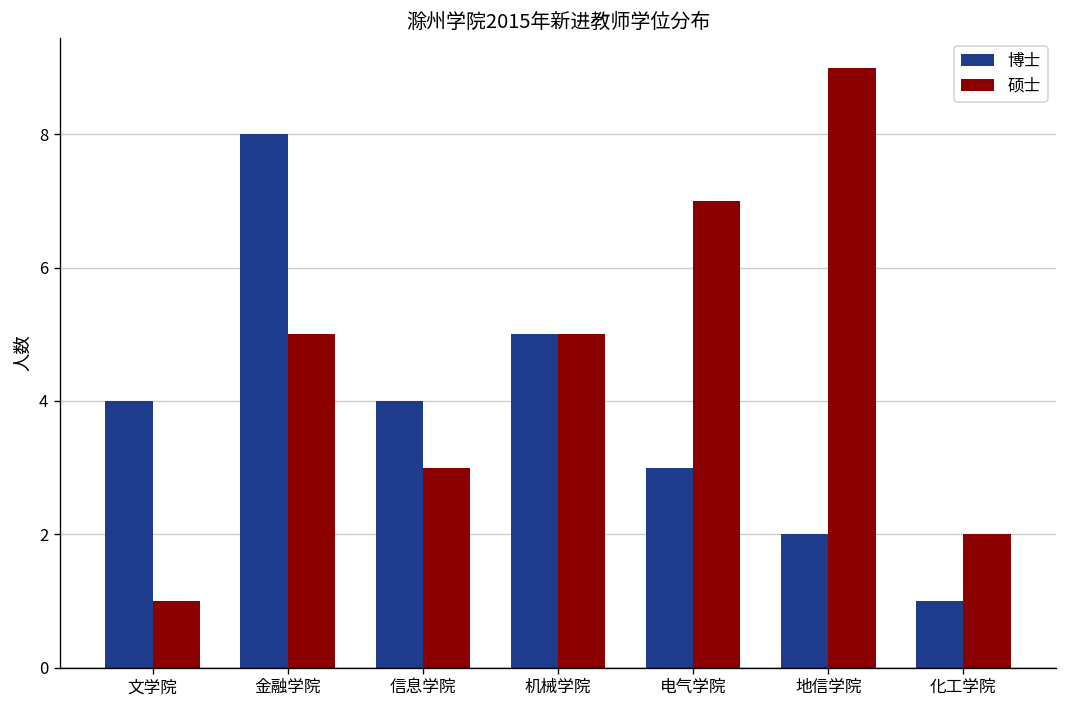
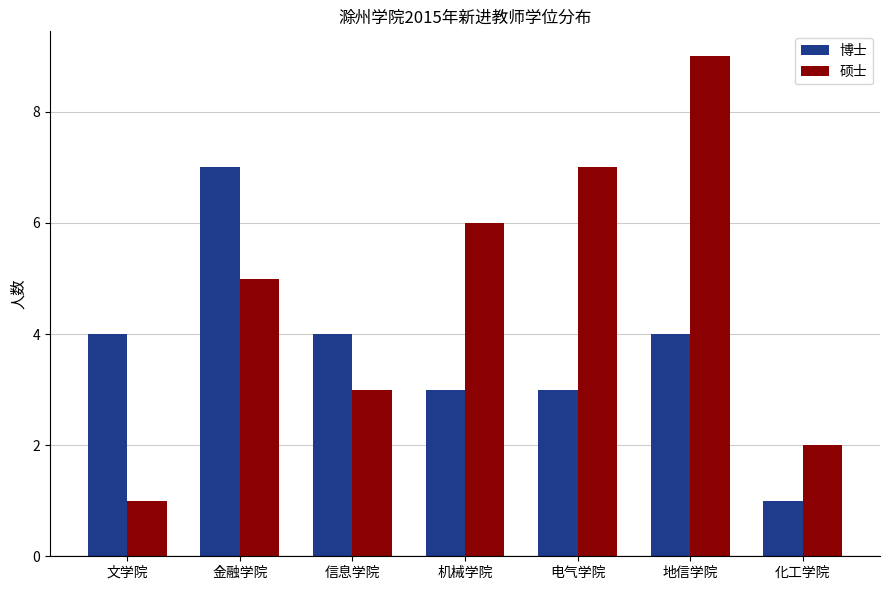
博士, 金融学院: 8 -> 7
博士, 机械学院: 5 -> 3
硕士, 机械学院: 5 -> 6
博士, 地信学院: 2 -> 4
